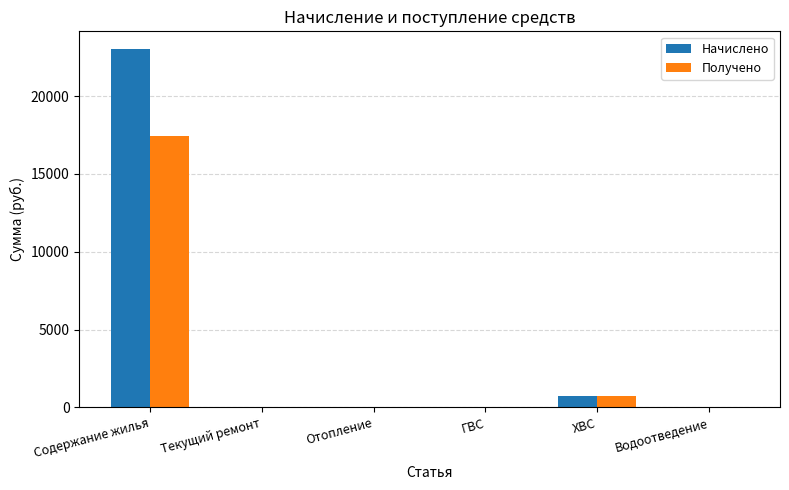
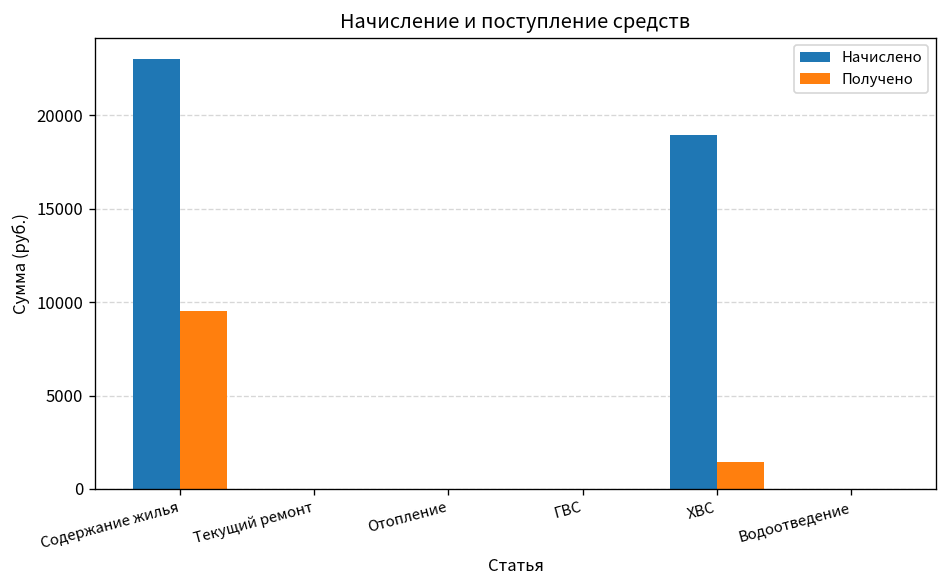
Получено, Содержание жилья: 17400 -> 9500
Начислено, ХВС: 700 -> 18900
Получено, ХВС: 800 -> 1500
